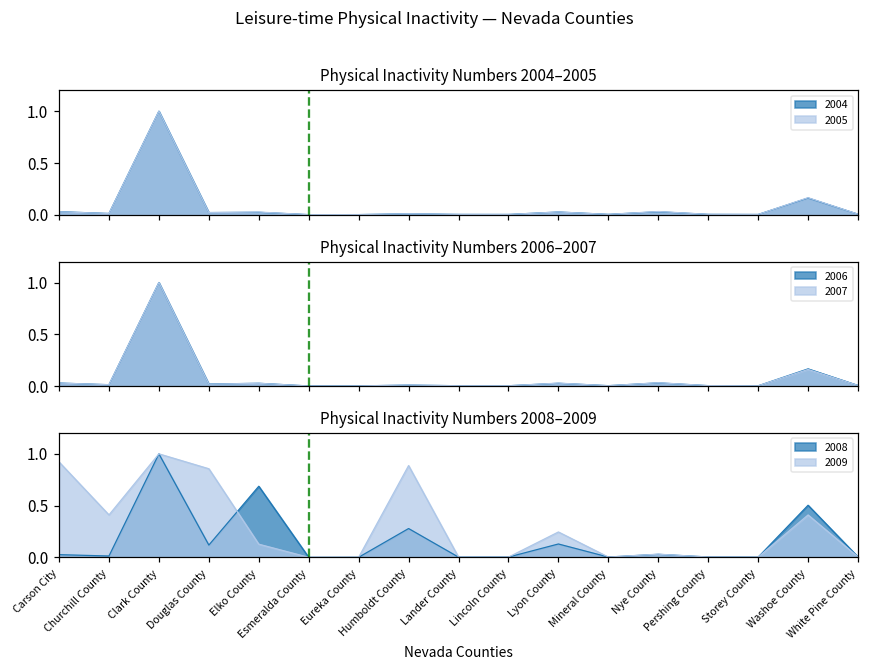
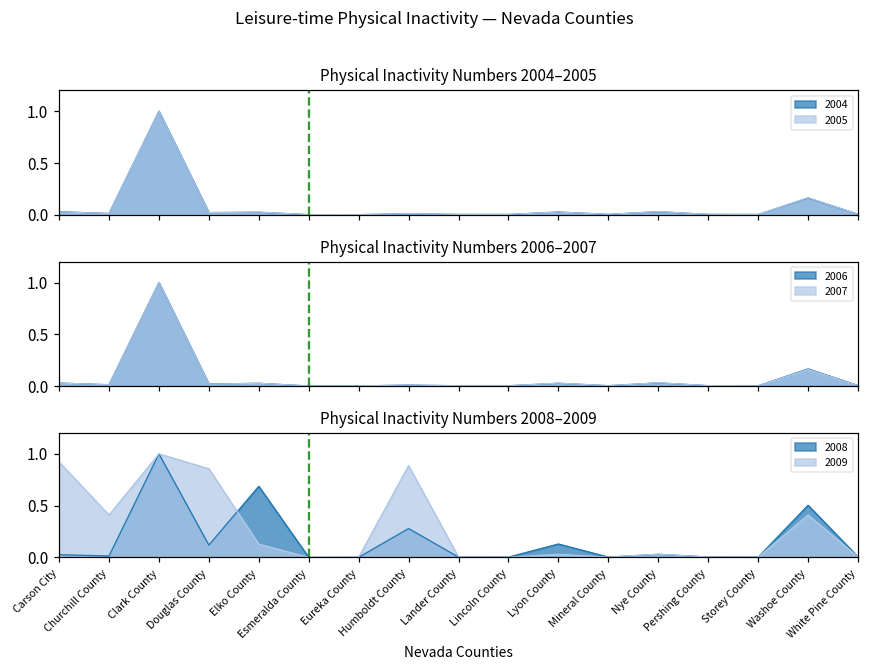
Physical Inactivity Numbers 2008–2009, 2009, Lyon County: 0.2 -> 0.0
